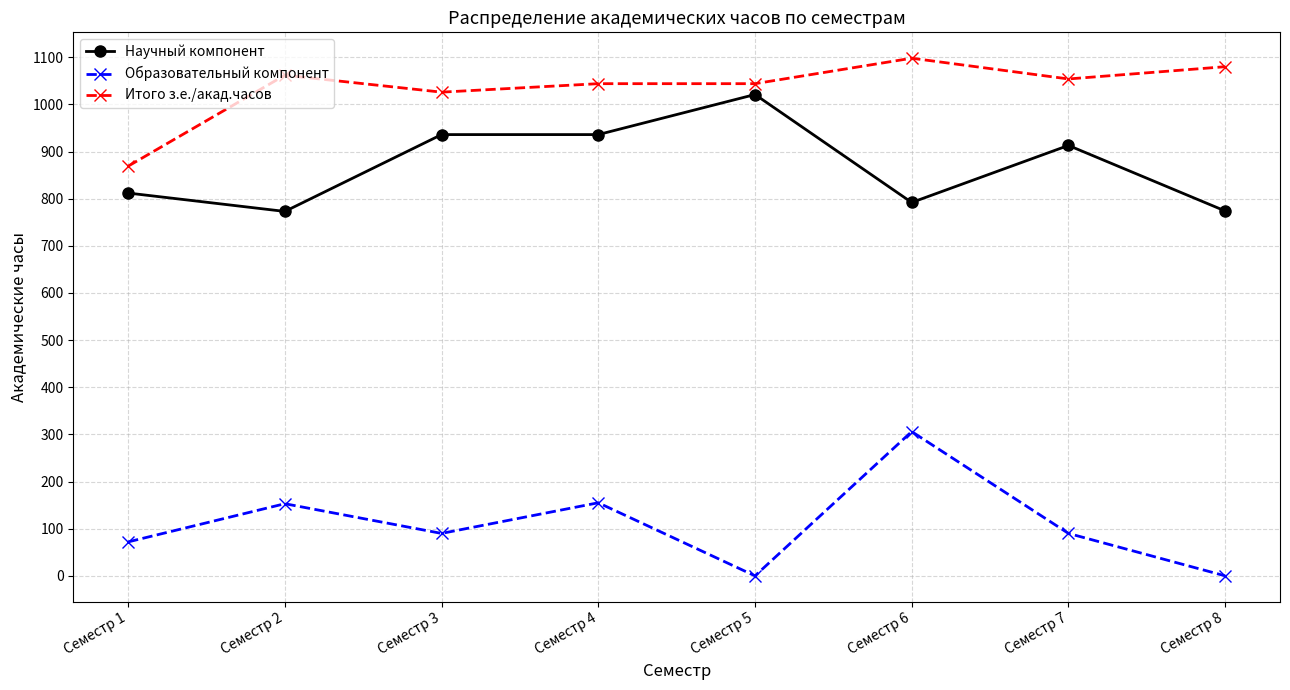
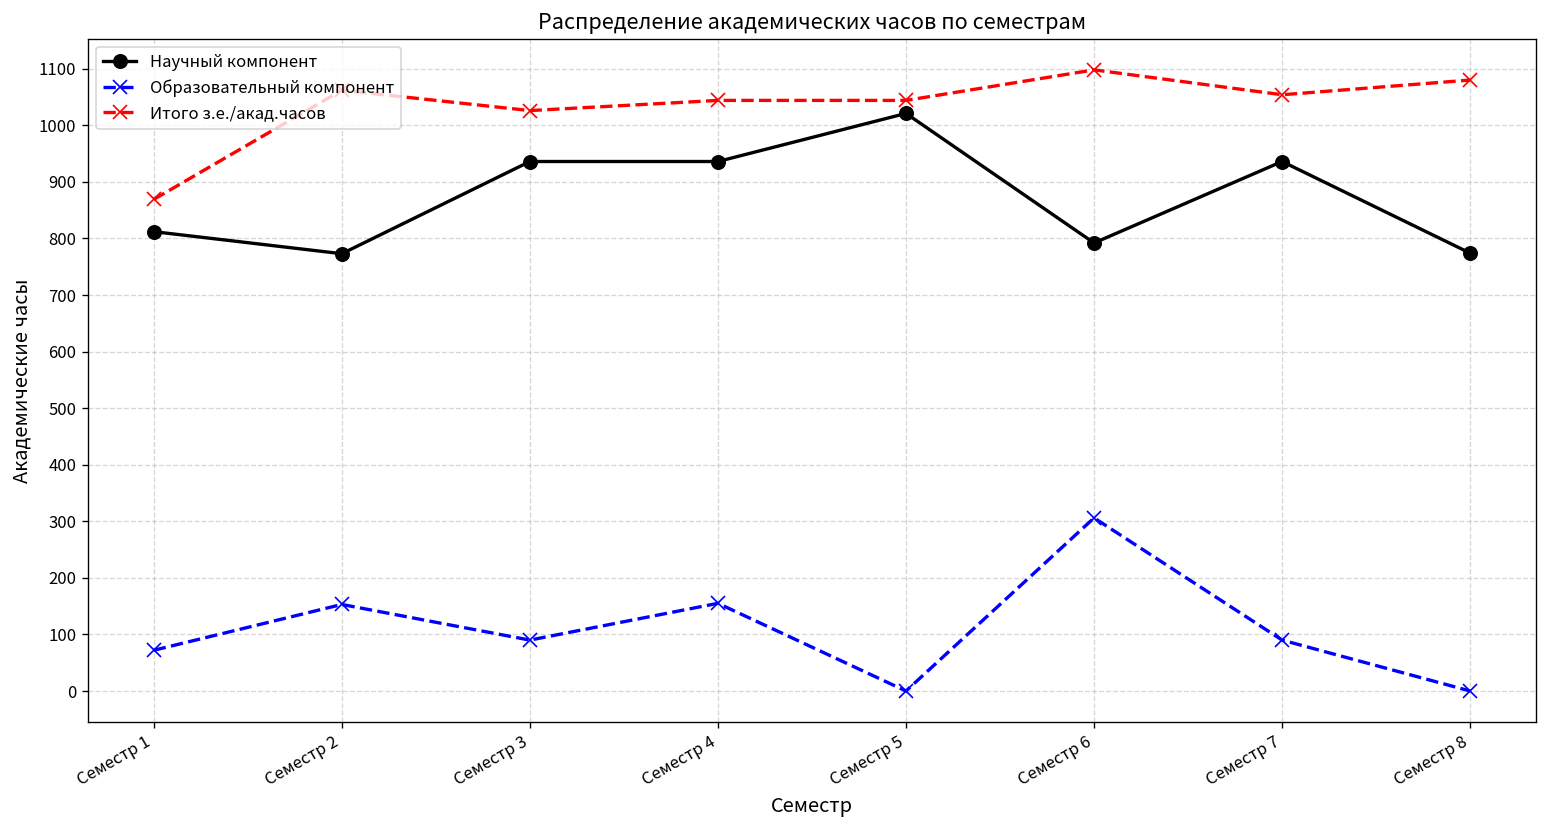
Научный компонент, Семестр 7: 910 -> 940
